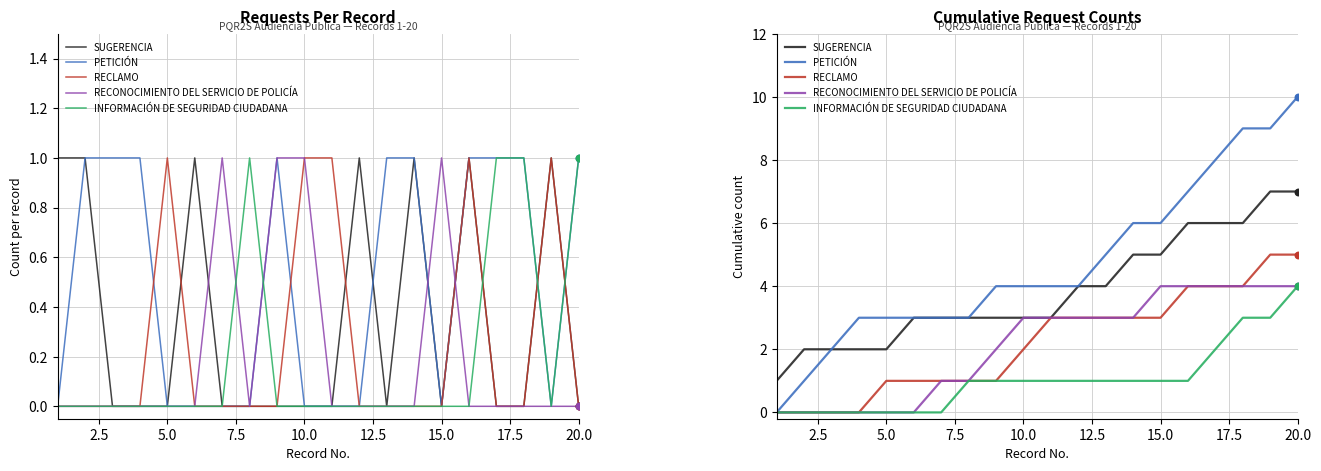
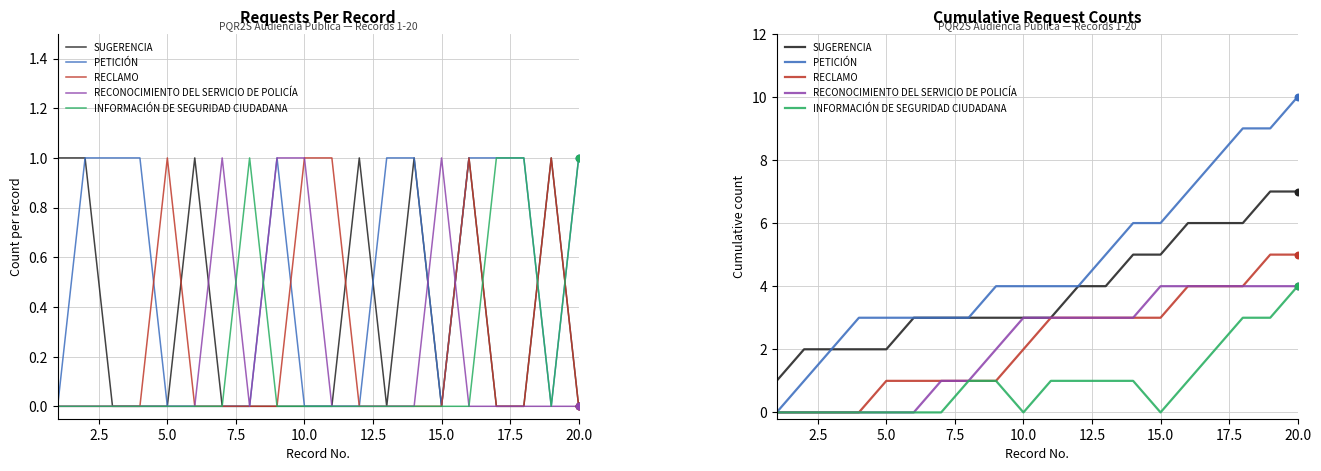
Cumulative Request Counts, INFORMACIÓN DE SEGURIDAD CIUDADANA, 10.0: 1 -> 0
Cumulative Request Counts, INFORMACIÓN DE SEGURIDAD CIUDADANA, 15.0: 1 -> 0
